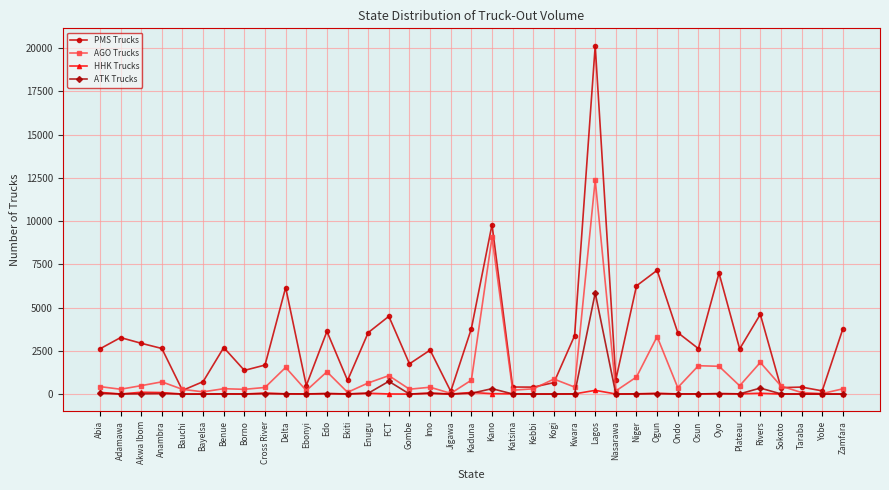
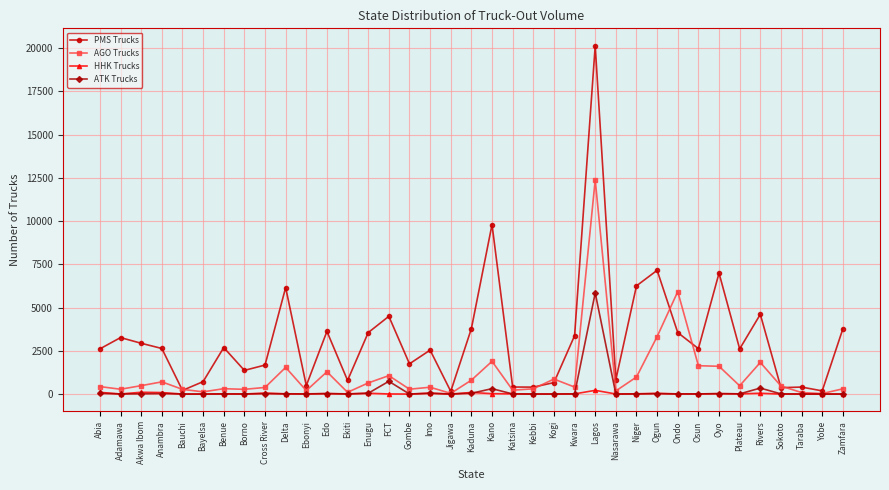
AGO Trucks, Kano: 9100 -> 1900
AGO Trucks, Ondo: 400 -> 5900
